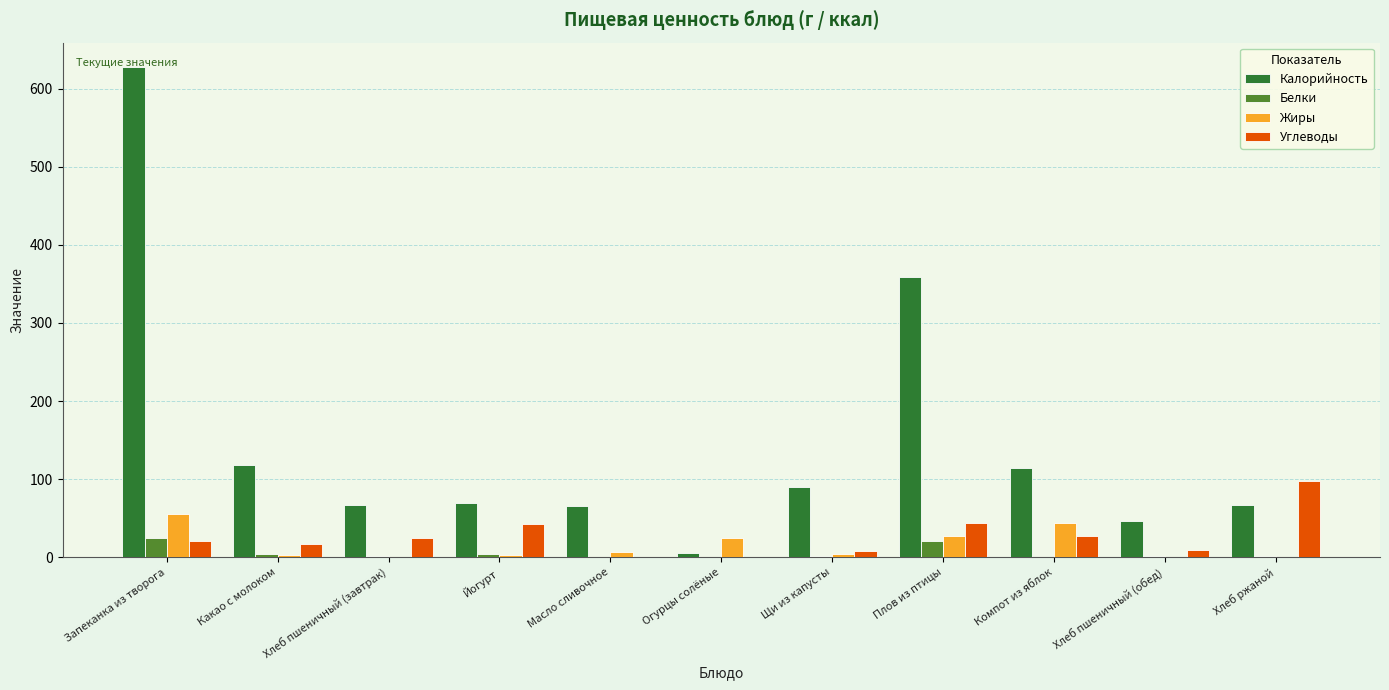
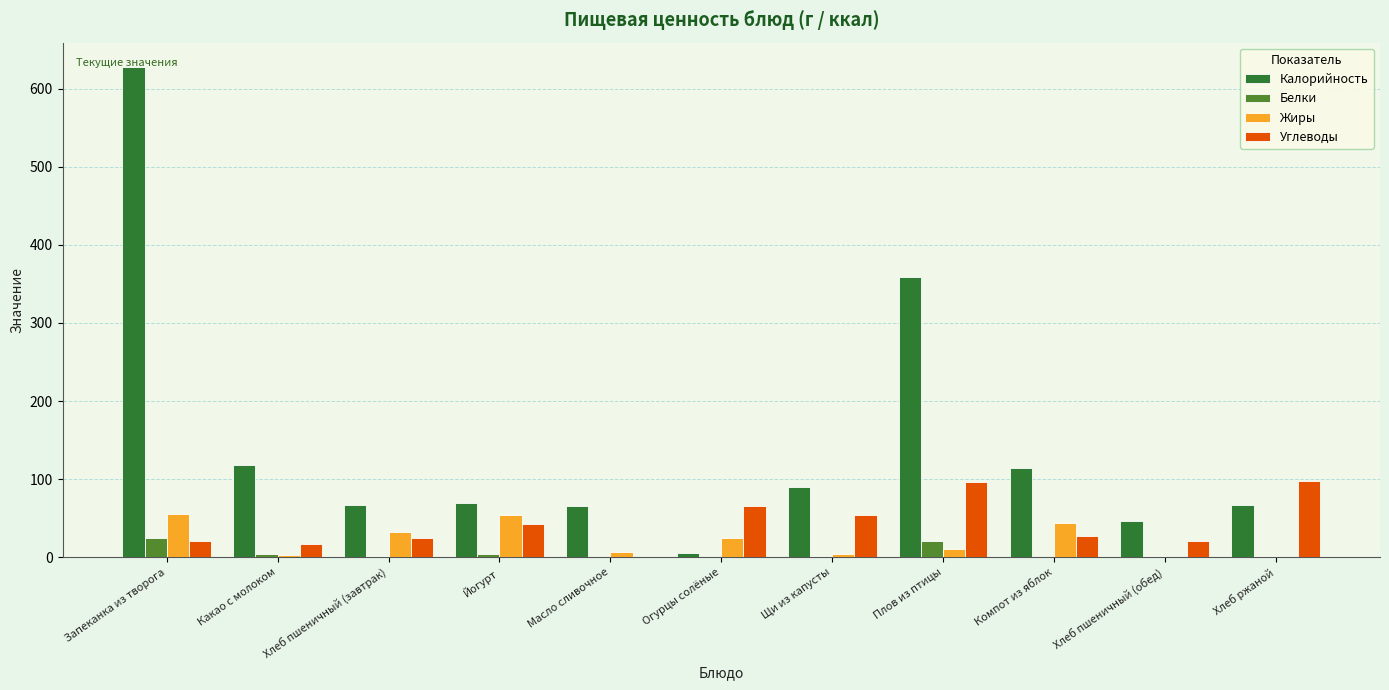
Жиры, Хлеб пшеничный (завтрак): 0 -> 30
Жиры, Йогурт: 0 -> 50
Углеводы, Огурцы солёные: 0 -> 70
Углеводы, Щи из капусты: 10 -> 50
Жиры, Плов из птицы: 30 -> 10
Углеводы, Плов из птицы: 40 -> 100
Углеводы, Хлеб пшеничный (обед): 10 -> 20
